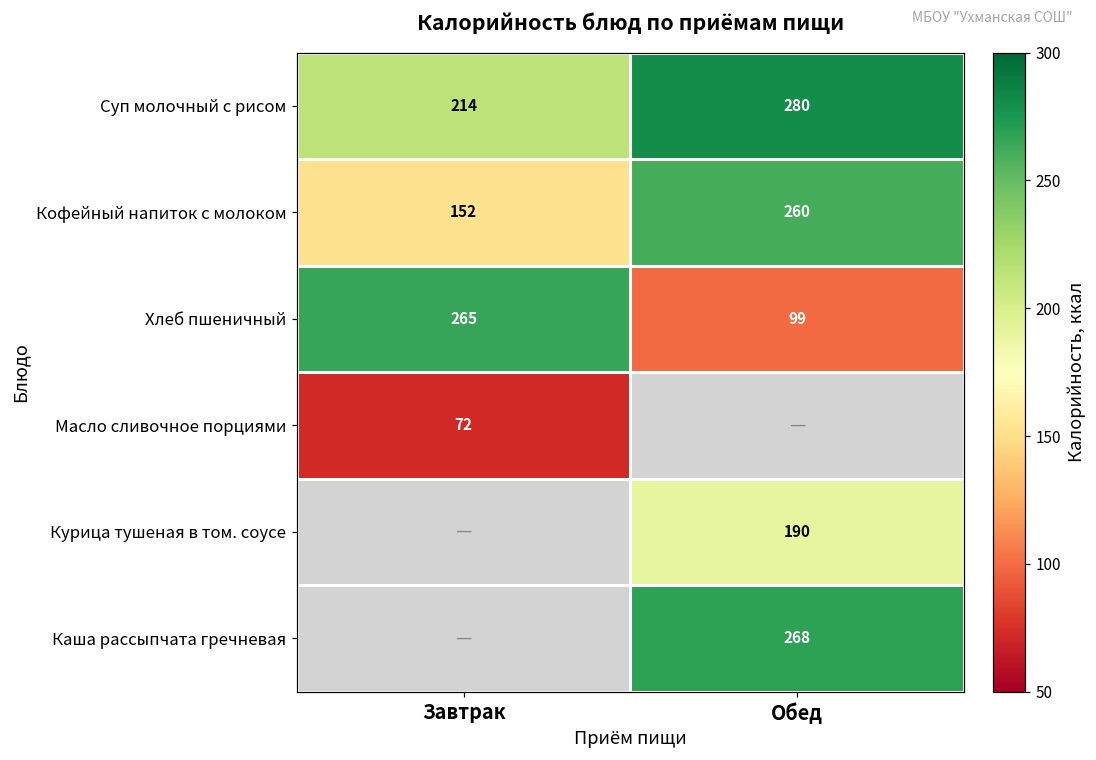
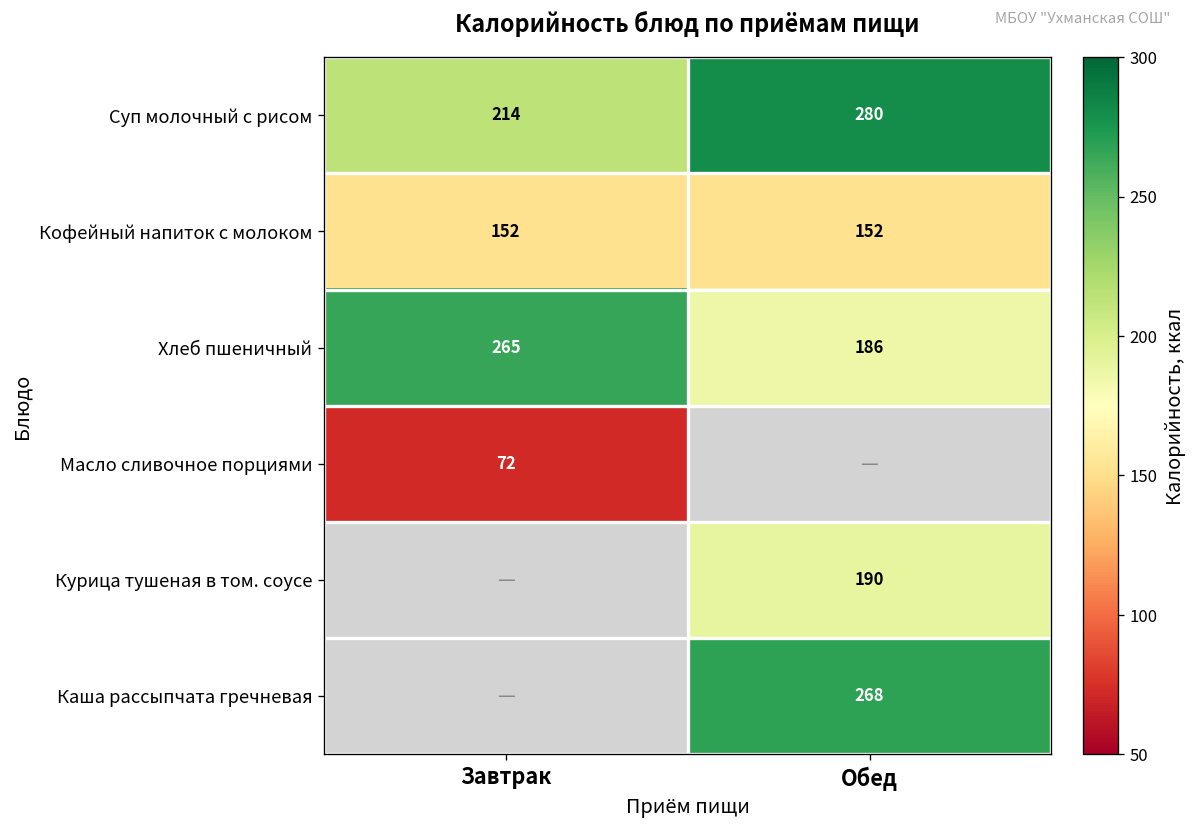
Кофейный напиток с молоком, Обед: 260 -> 152
Хлеб пшеничный, Обед: 99 -> 186
